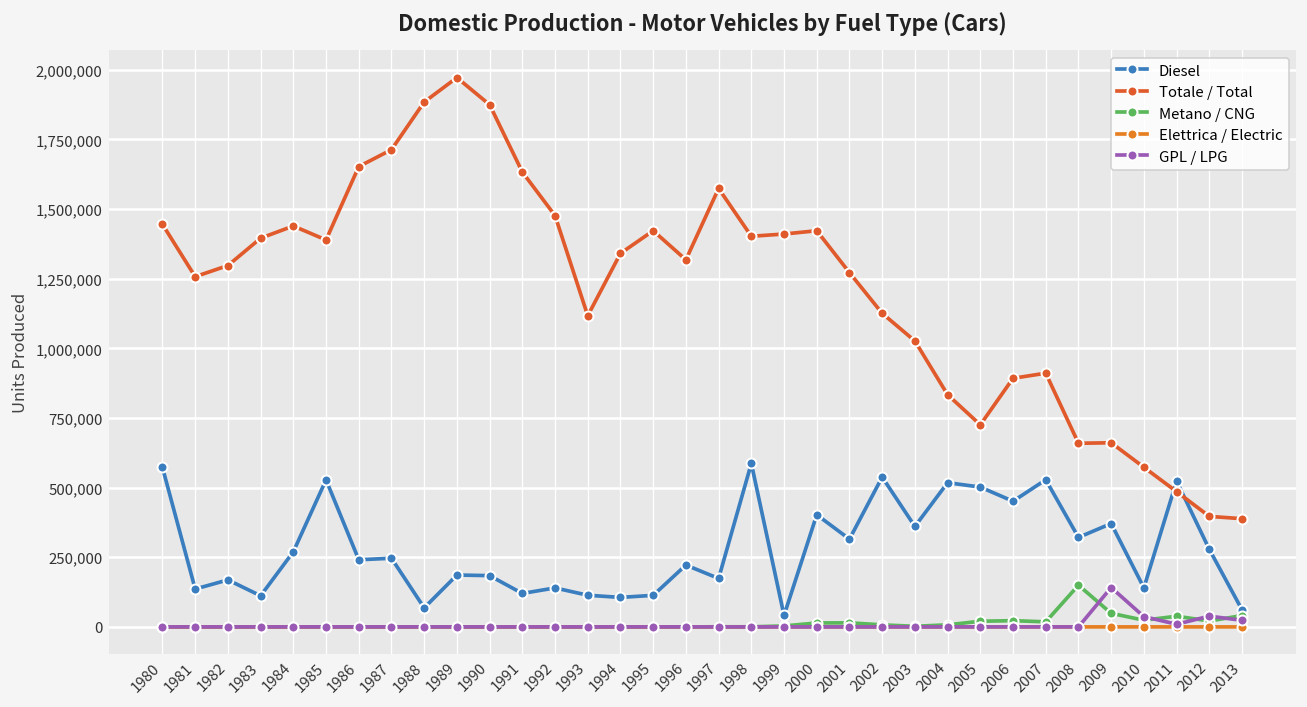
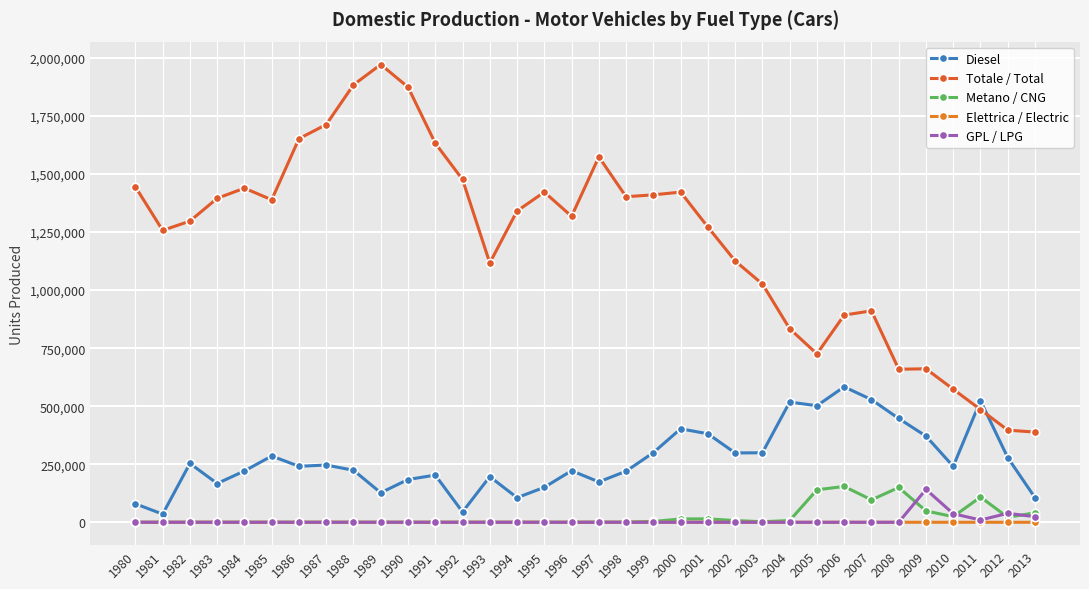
Diesel, 1980: 570,000 -> 80,000
Diesel, 1981: 140,000 -> 40,000
Diesel, 1982: 170,000 -> 250,000
Diesel, 1983: 110,000 -> 170,000
Diesel, 1984: 270,000 -> 220,000
Diesel, 1985: 530,000 -> 290,000
Diesel, 1988: 70,000 -> 220,000
Diesel, 1989: 190,000 -> 130,000
Diesel, 1991: 120,000 -> 200,000
Diesel, 1992: 140,000 -> 40,000
Diesel, 1993: 110,000 -> 200,000
Diesel, 1995: 110,000 -> 150,000
Diesel, 1998: 590,000 -> 220,000
Diesel, 1999: 40,000 -> 300,000
Diesel, 2001: 320,000 -> 380,000
Diesel, 2002: 540,000 -> 300,000
Diesel, 2003: 360,000 -> 300,000
Metano / CNG, 2005: 20,000 -> 140,000
Diesel, 2006: 450,000 -> 580,000
Metano / CNG, 2006: 20,000 -> 150,000
Metano / CNG, 2007: 20,000 -> 100,000
Diesel, 2008: 320,000 -> 450,000
Diesel, 2010: 140,000 -> 240,000
Metano / CNG, 2011: 40,000 -> 110,000
Diesel, 2013: 60,000 -> 110,000
